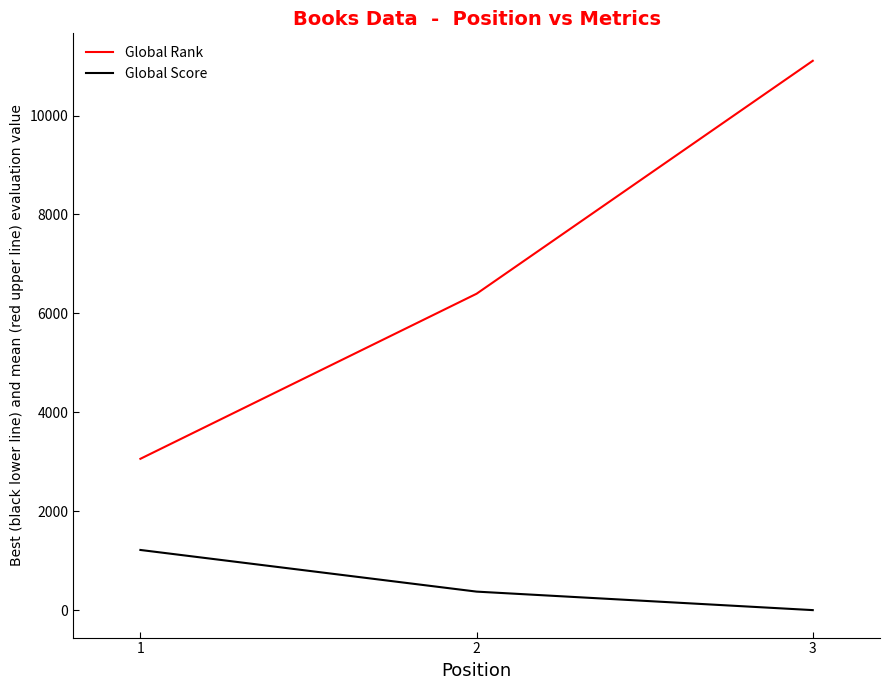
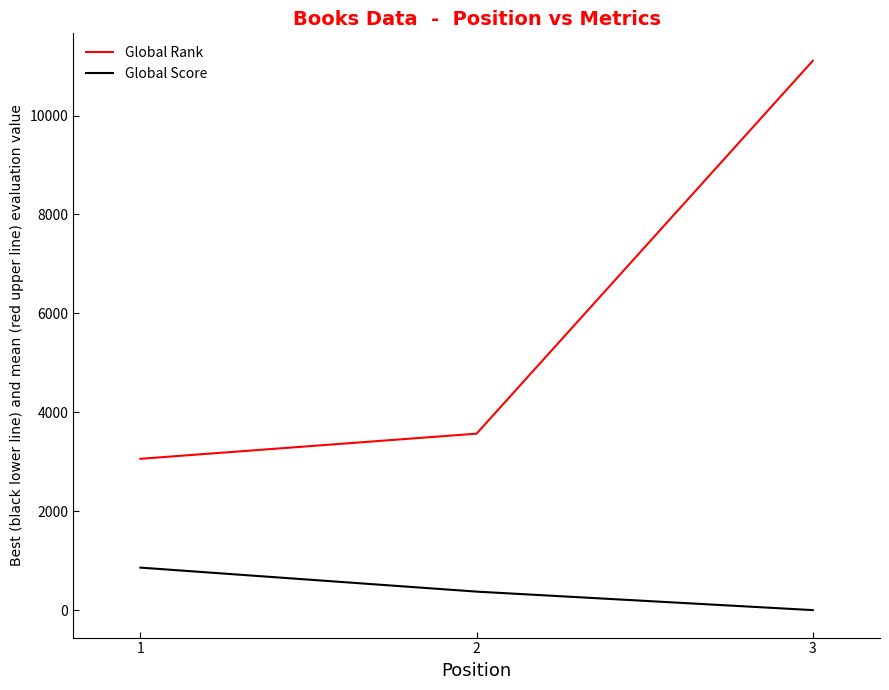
Global Score, 1: 1200 -> 900
Global Rank, 2: 6400 -> 3600
